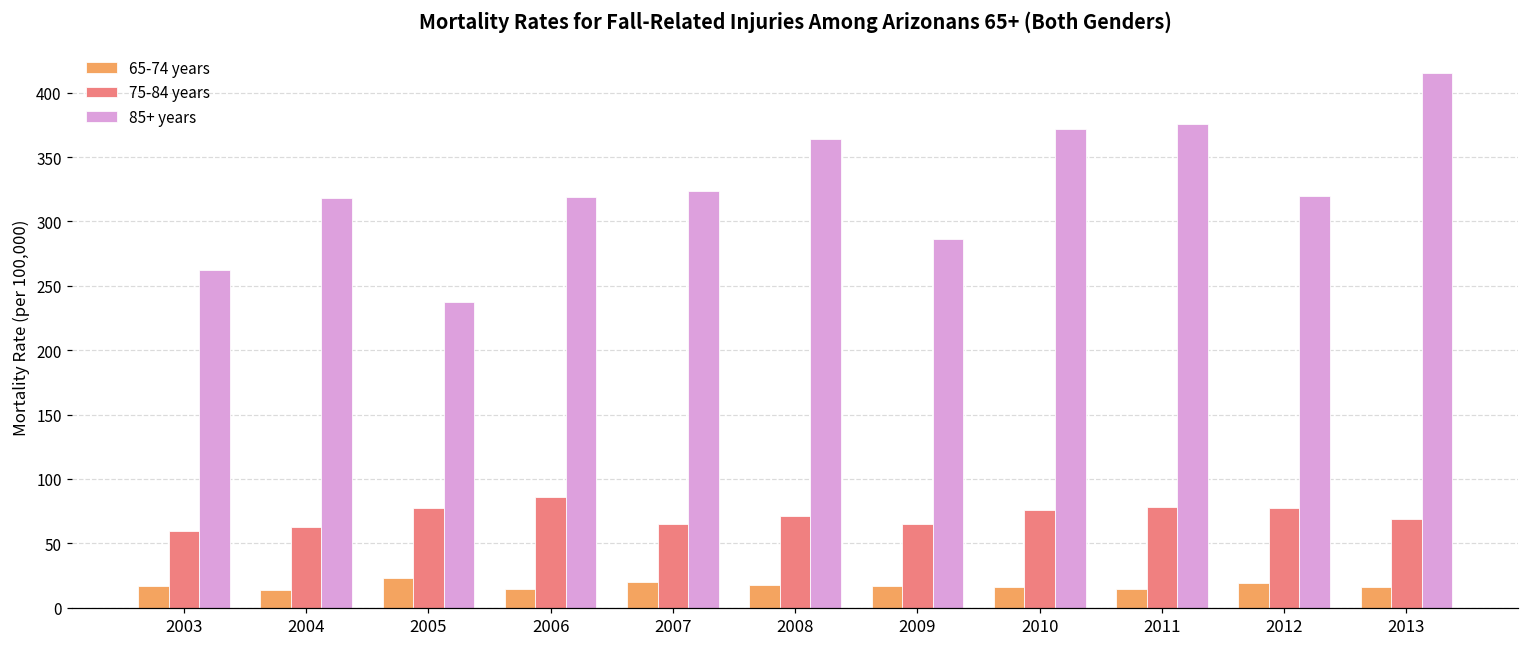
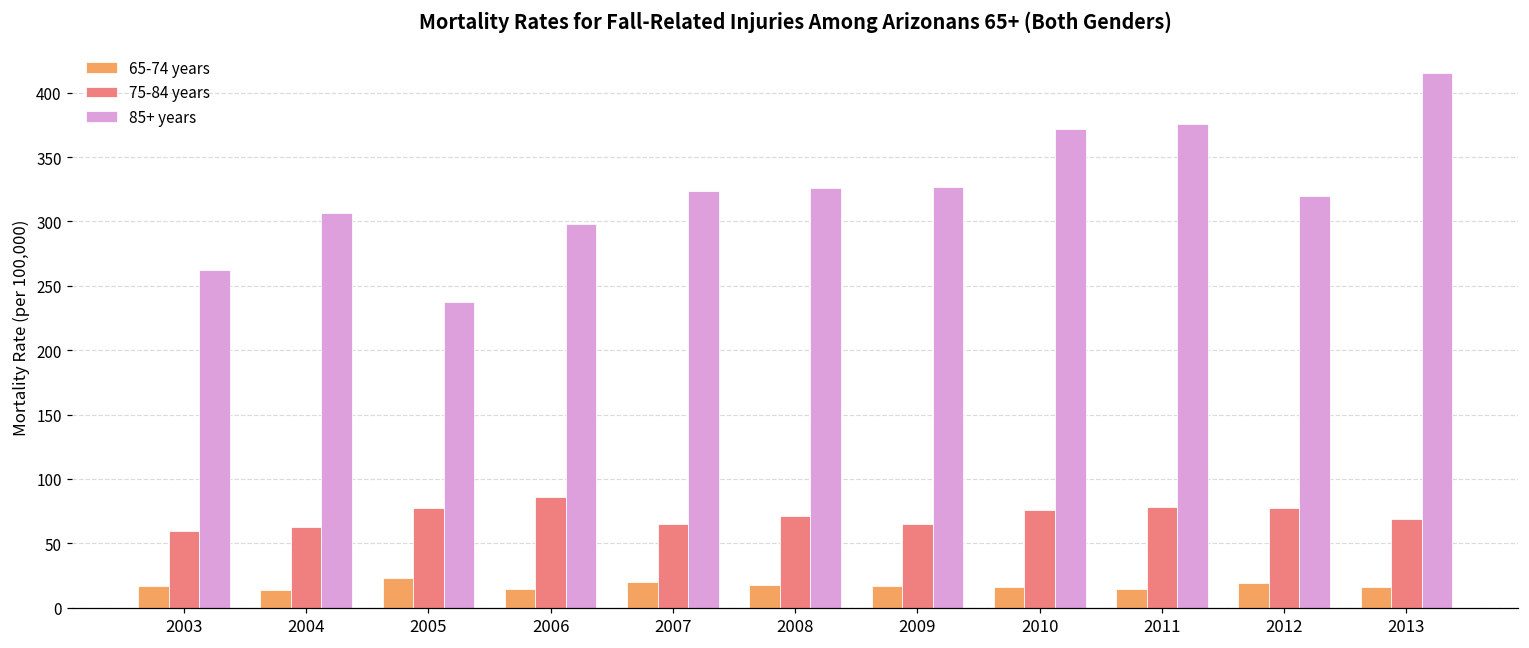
85+ years, 2004: 319 -> 307
85+ years, 2006: 319 -> 298
85+ years, 2008: 364 -> 326
85+ years, 2009: 287 -> 327
